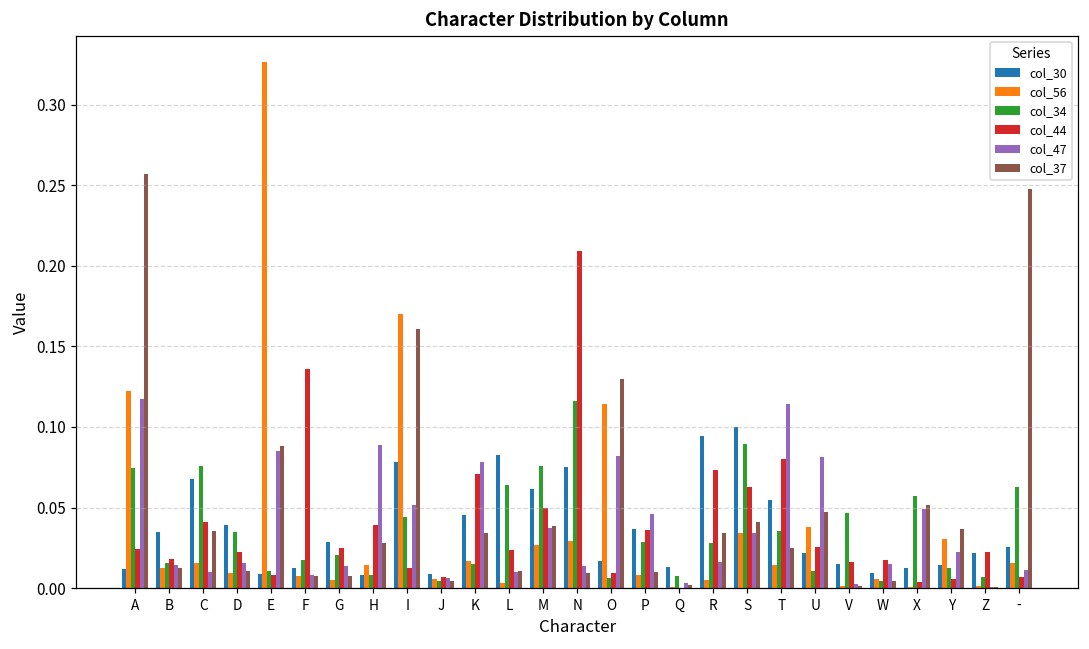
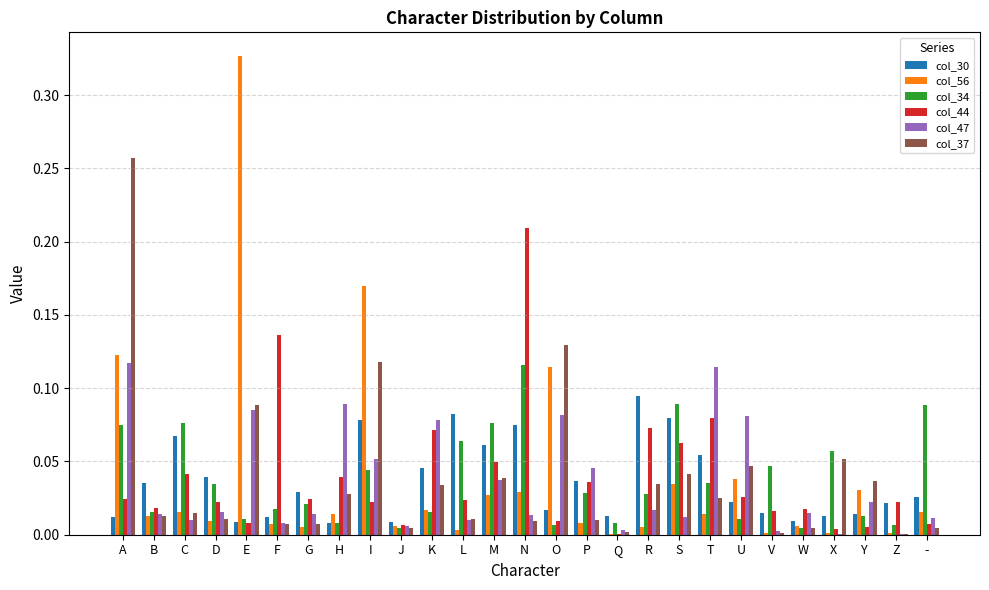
col_37, C: 0.035 -> 0.015
col_44, I: 0.013 -> 0.023
col_37, I: 0.161 -> 0.118
col_30, S: 0.100 -> 0.080
col_47, S: 0.034 -> 0.012
col_47, X: 0.049 -> 0.000
col_34, -: 0.063 -> 0.089
col_37, -: 0.248 -> 0.005
